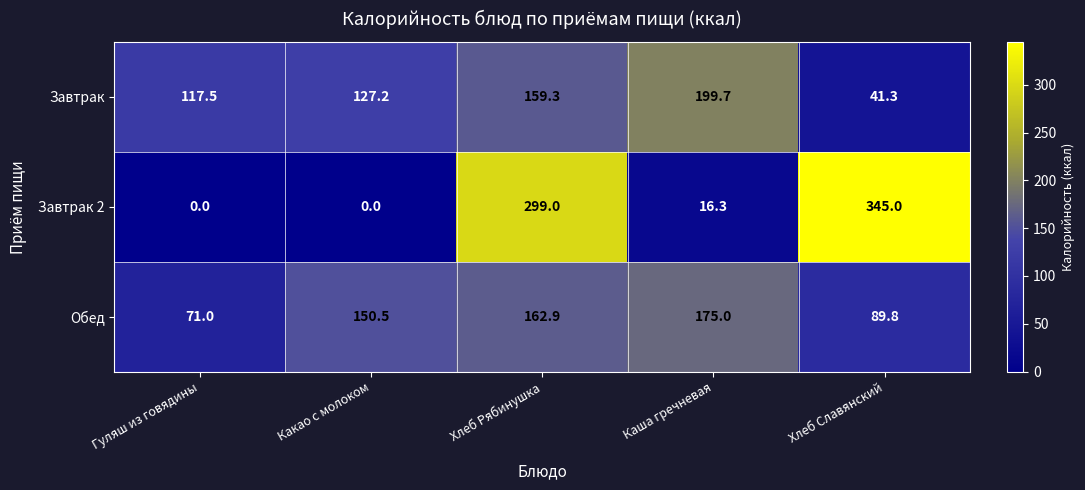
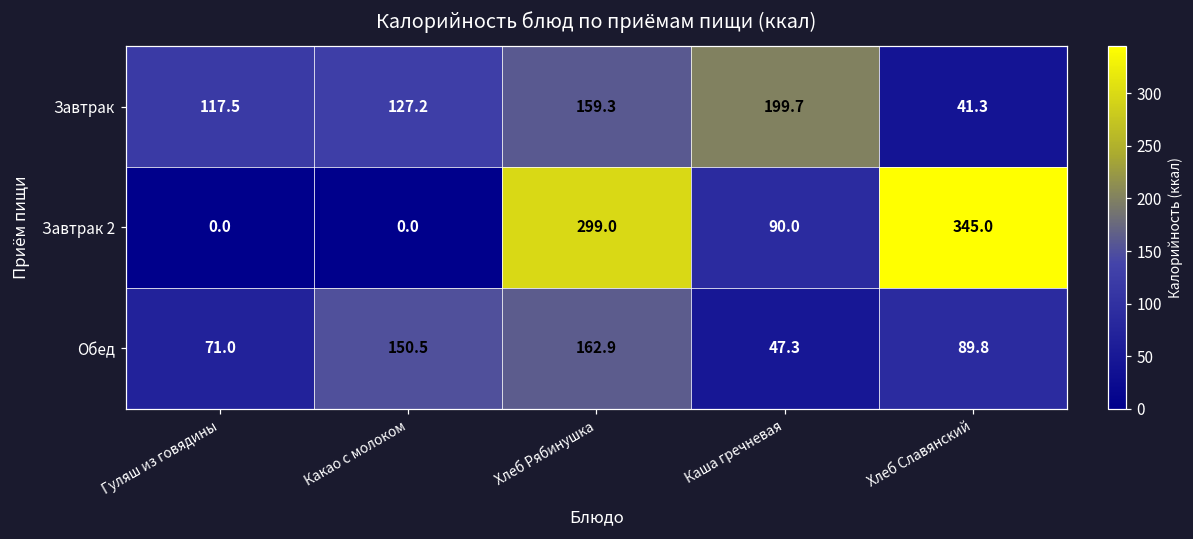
Завтрак 2, Каша гречневая: 16.3 -> 90.0
Обед, Каша гречневая: 175.0 -> 47.3
